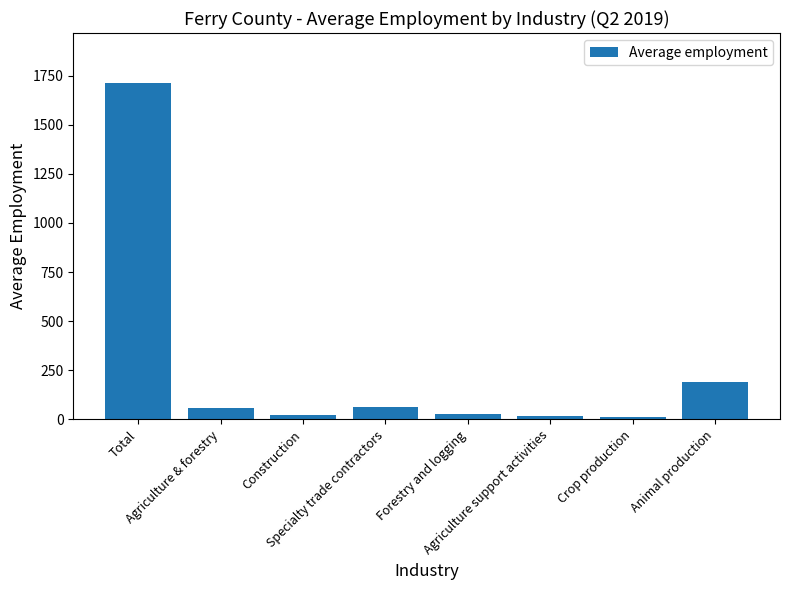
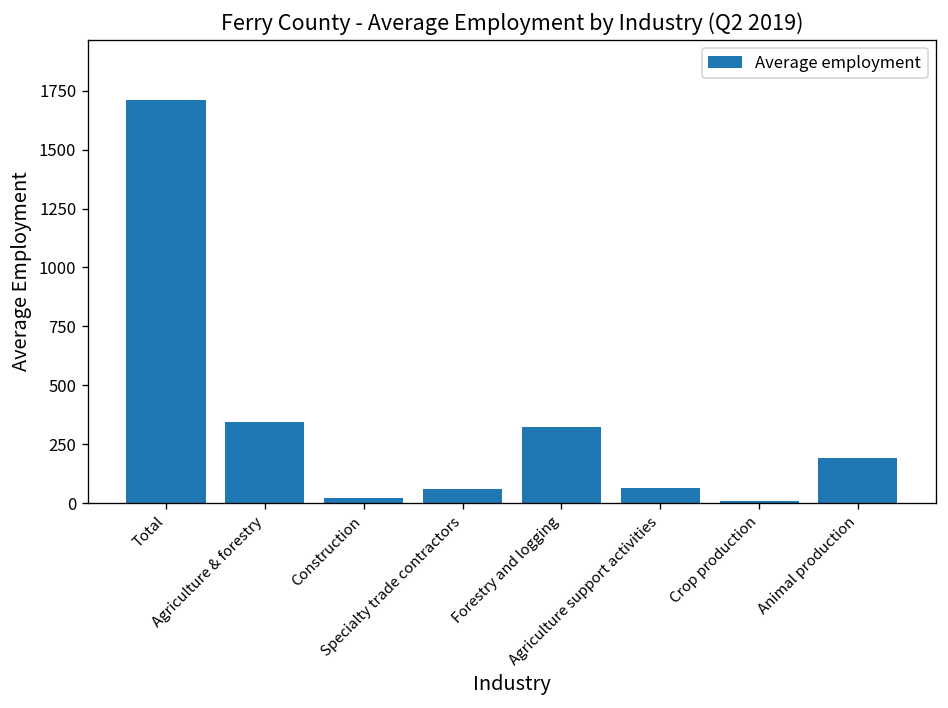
Agriculture & forestry: 60 -> 340
Forestry and logging: 30 -> 320
Agriculture support activities: 20 -> 60
